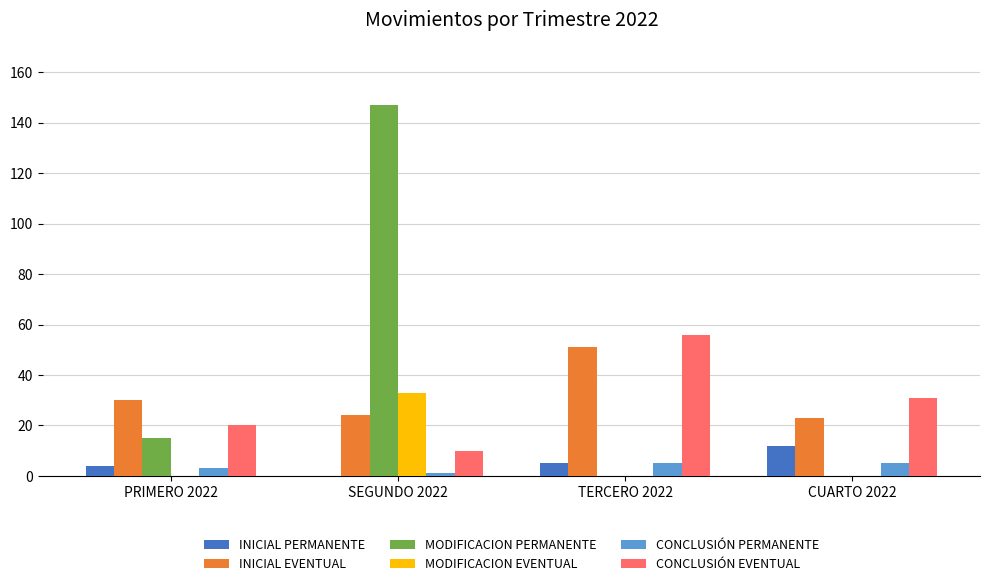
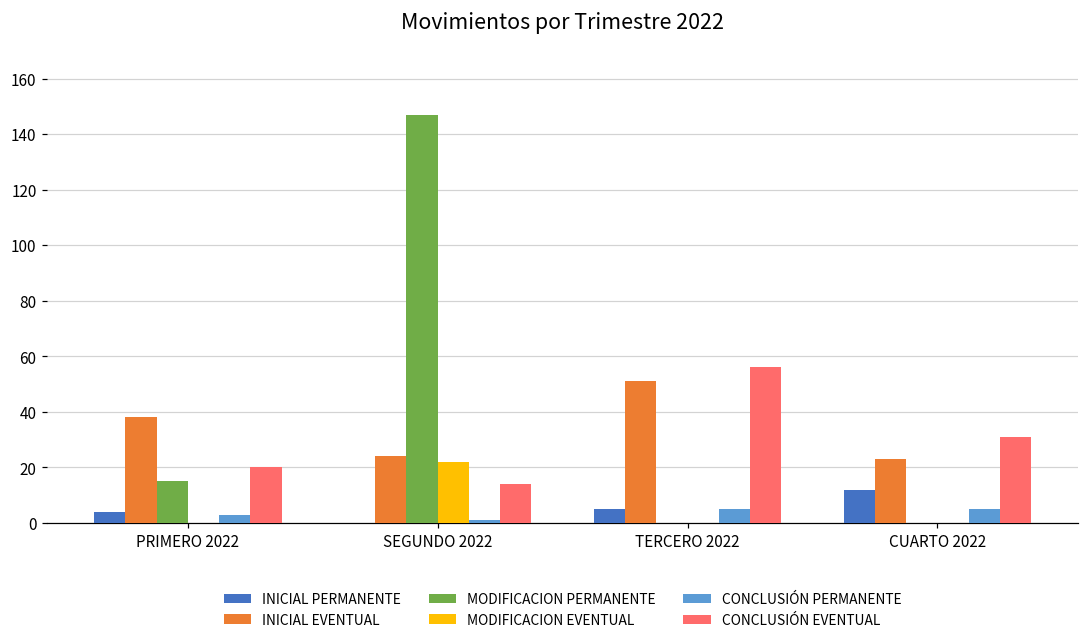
INICIAL EVENTUAL, PRIMERO 2022: 30 -> 38
MODIFICACION EVENTUAL, SEGUNDO 2022: 33 -> 22
CONCLUSIÓN EVENTUAL, SEGUNDO 2022: 10 -> 14
